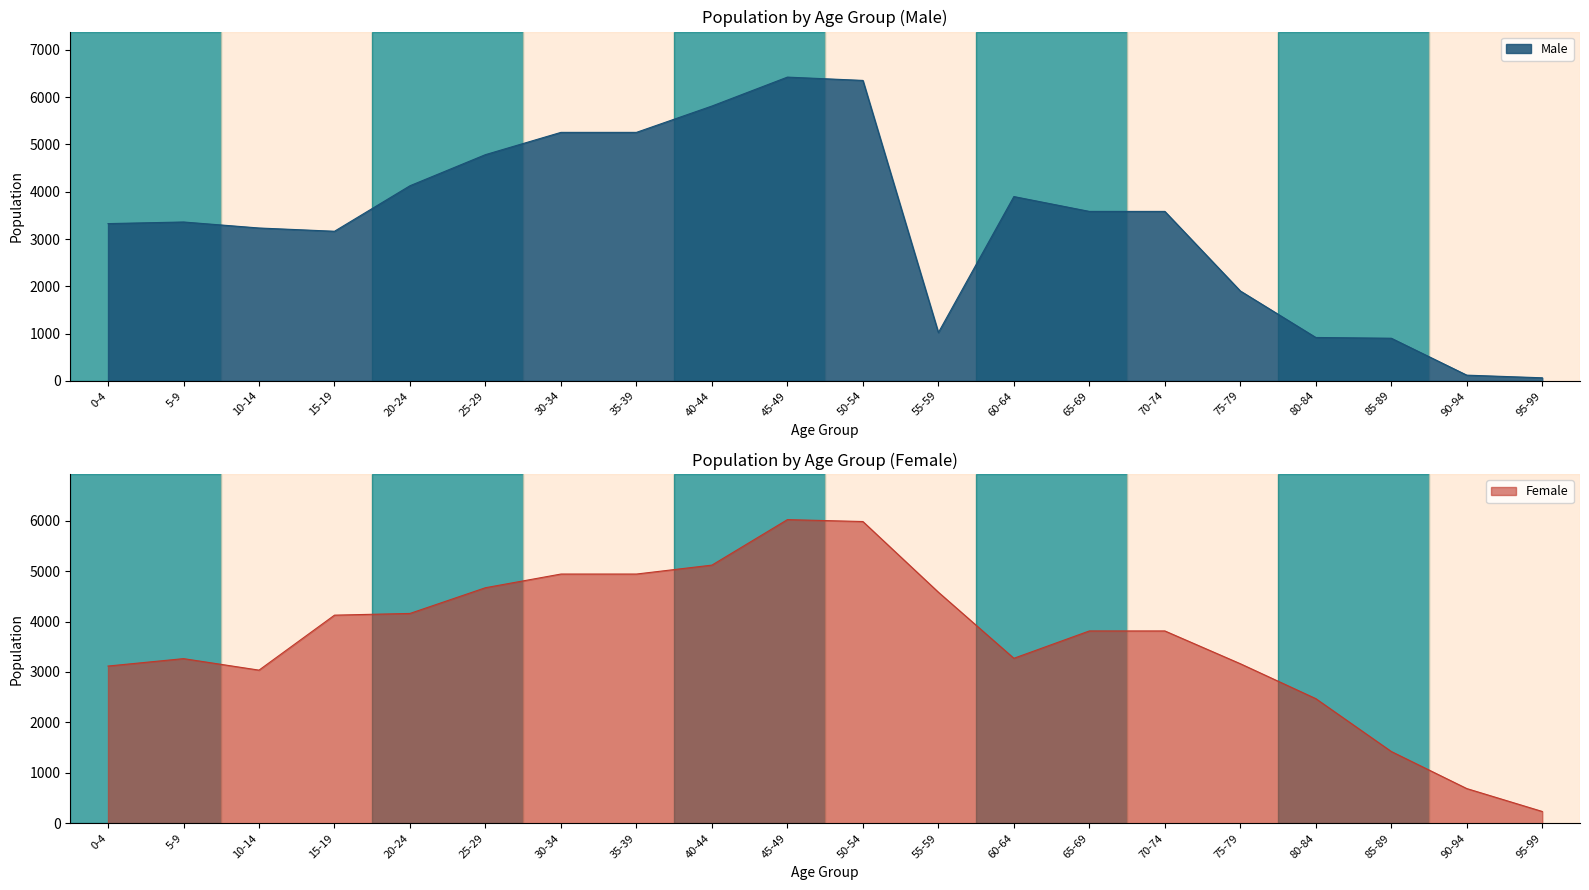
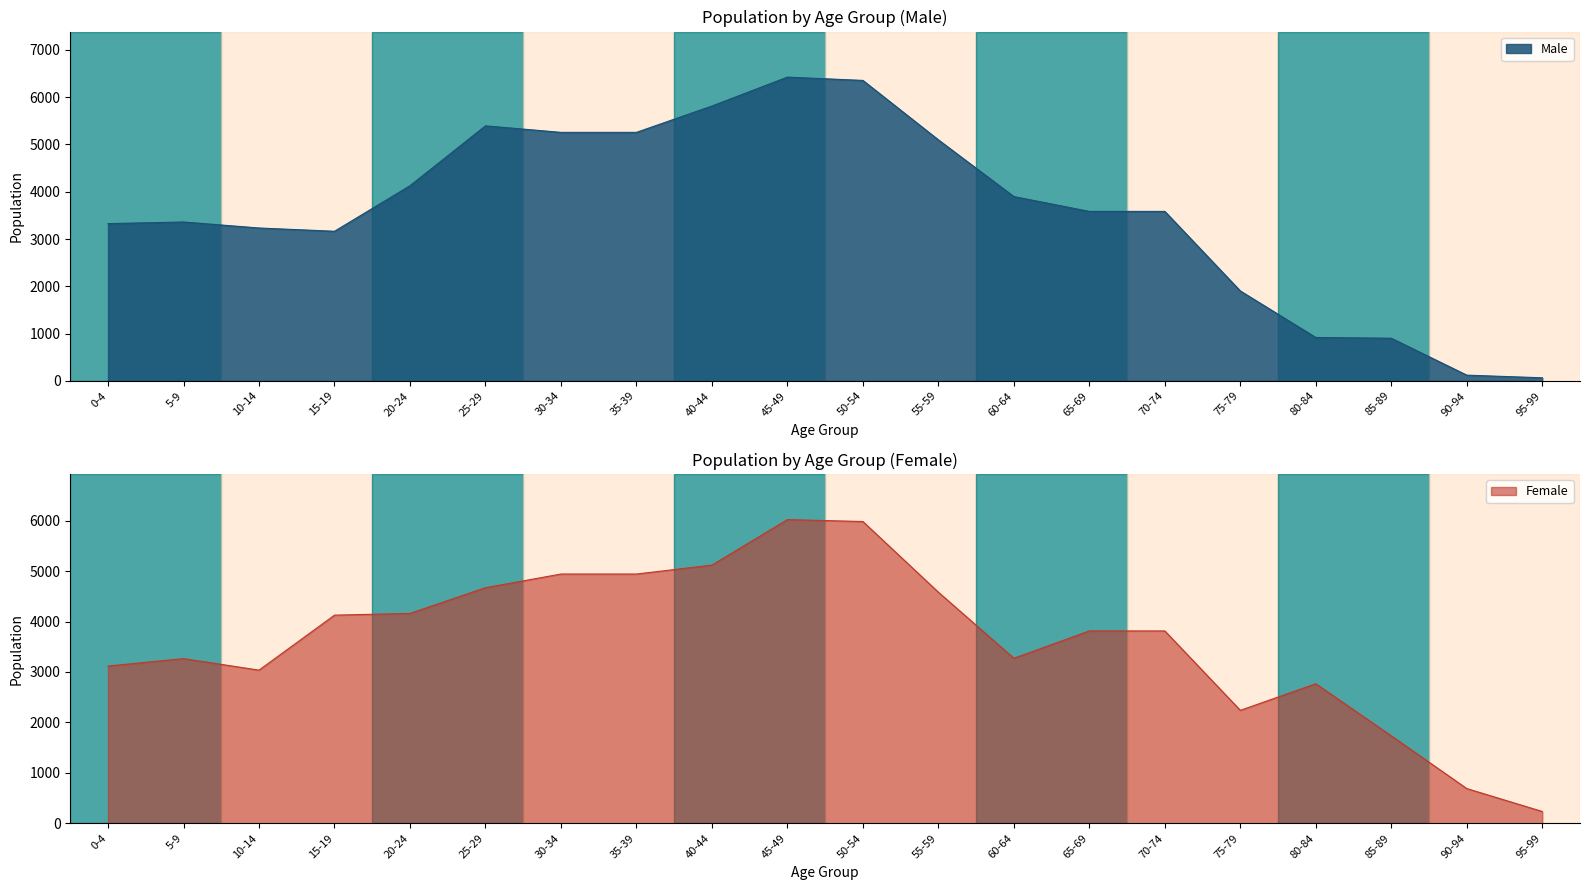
Population by Age Group (Male), 25-29: 4800 -> 5400
Population by Age Group (Male), 55-59: 1000 -> 5100
Population by Age Group (Female), 75-79: 3200 -> 2200
Population by Age Group (Female), 80-84: 2500 -> 2800
Population by Age Group (Female), 85-89: 1400 -> 1700
